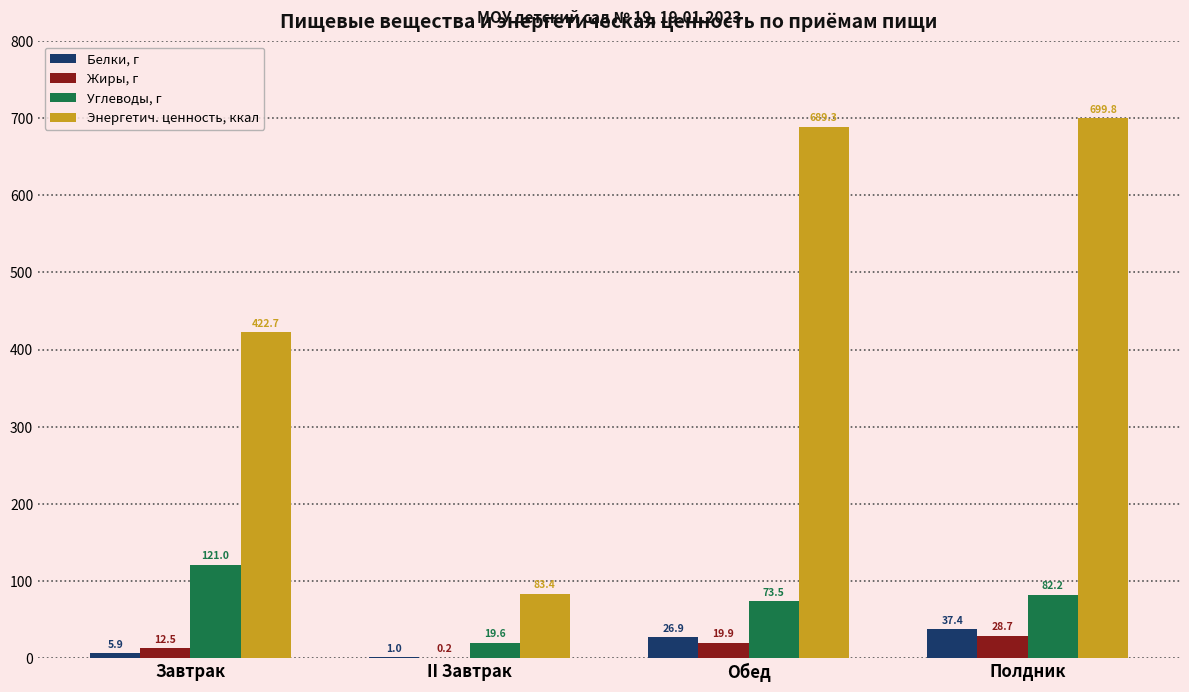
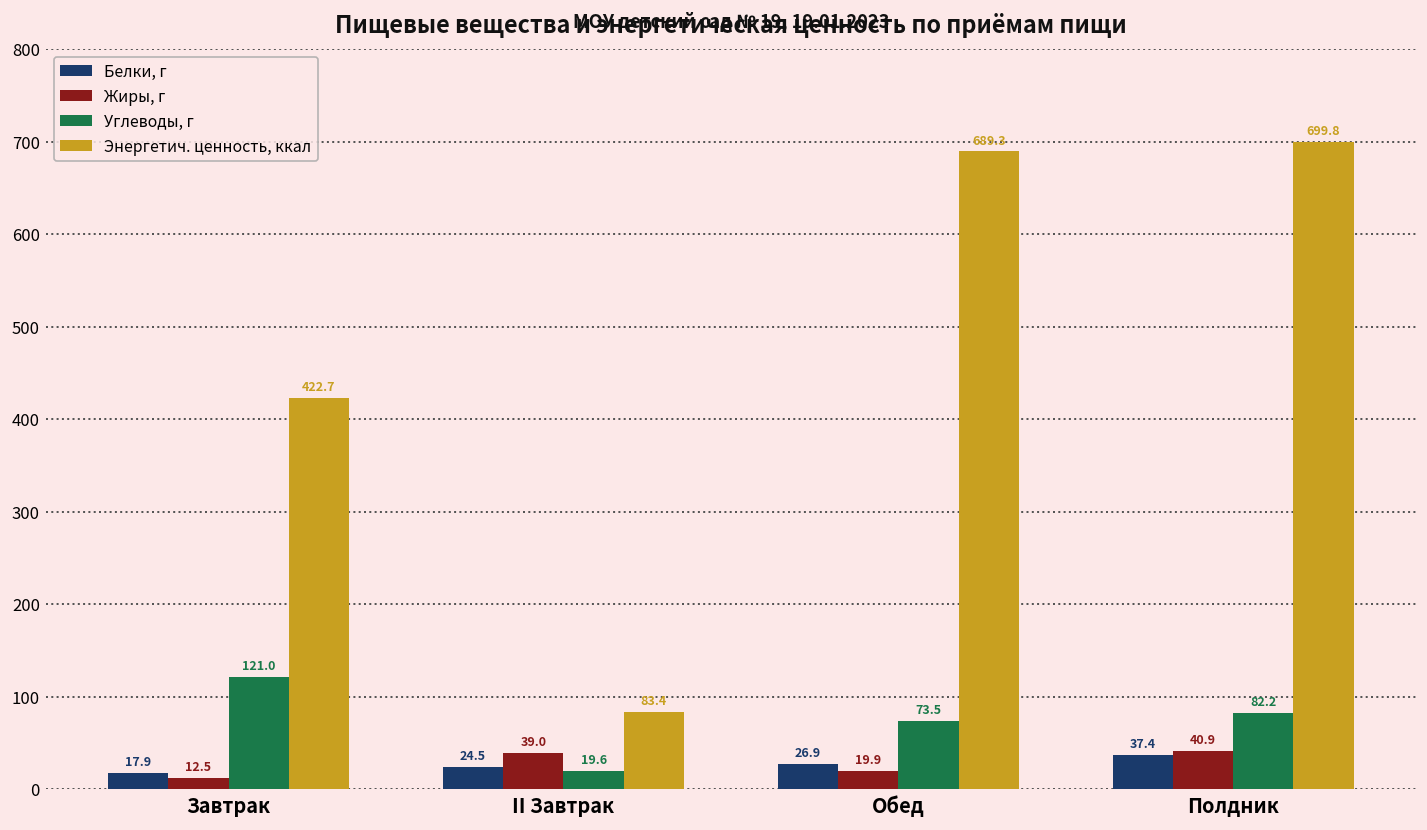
Белки, г, Завтрак: 5.9 -> 17.9
Белки, г, II Завтрак: 1.0 -> 24.5
Жиры, г, II Завтрак: 0.2 -> 39.0
Жиры, г, Полдник: 28.7 -> 40.9
